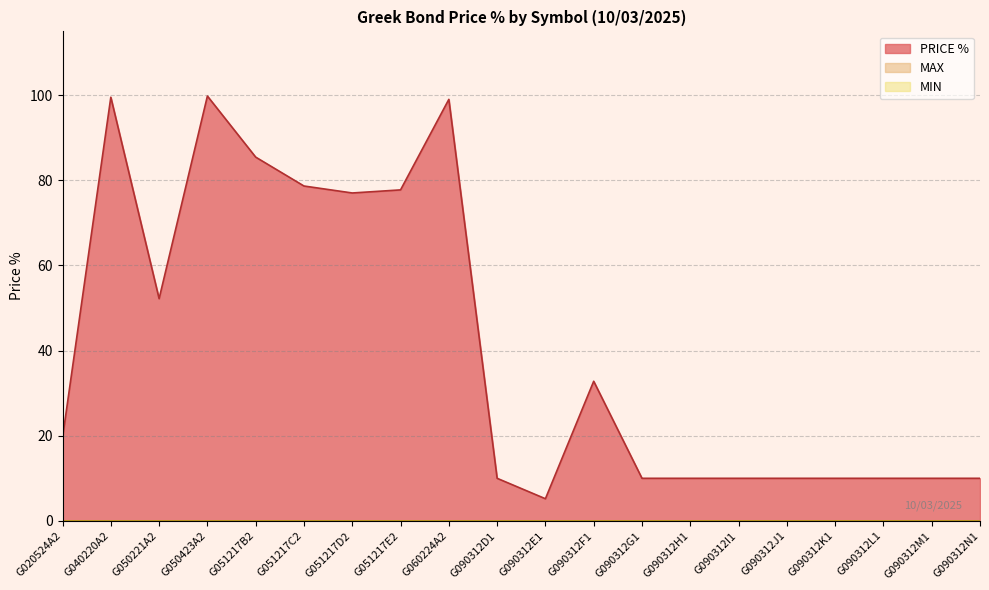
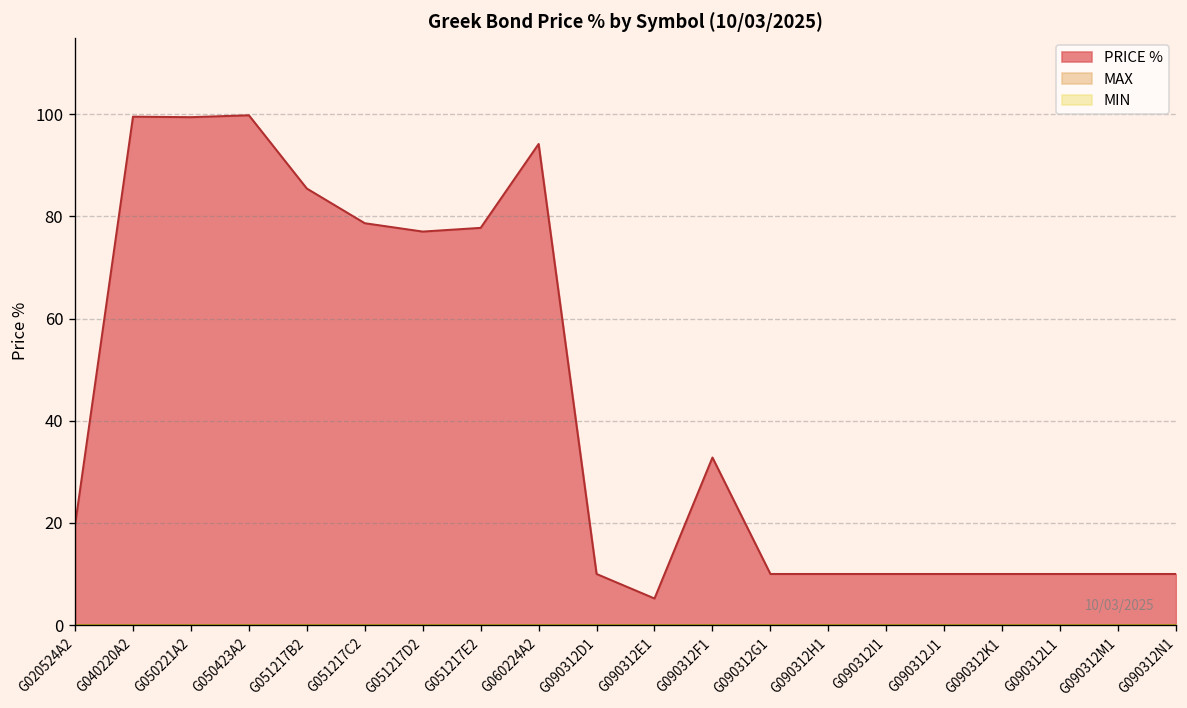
PRICE %, G050221A2: 52 -> 99
PRICE %, G060224A2: 99 -> 94
